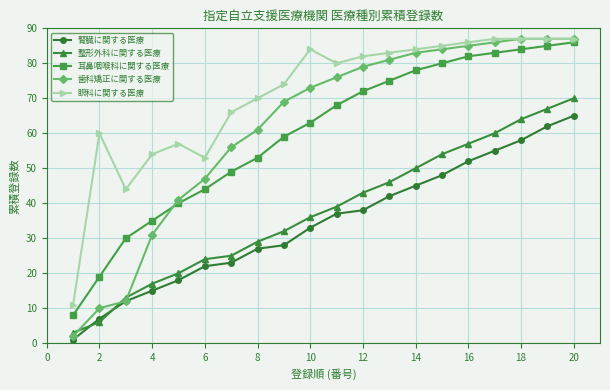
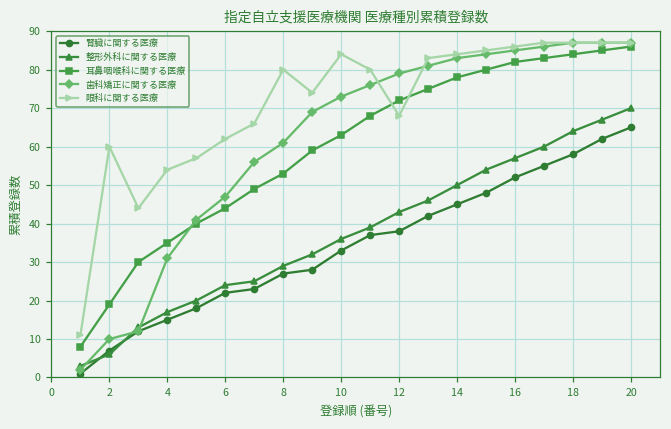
眼科に関する医療, 6: 53 -> 62
眼科に関する医療, 8: 70 -> 80
眼科に関する医療, 12: 82 -> 68
